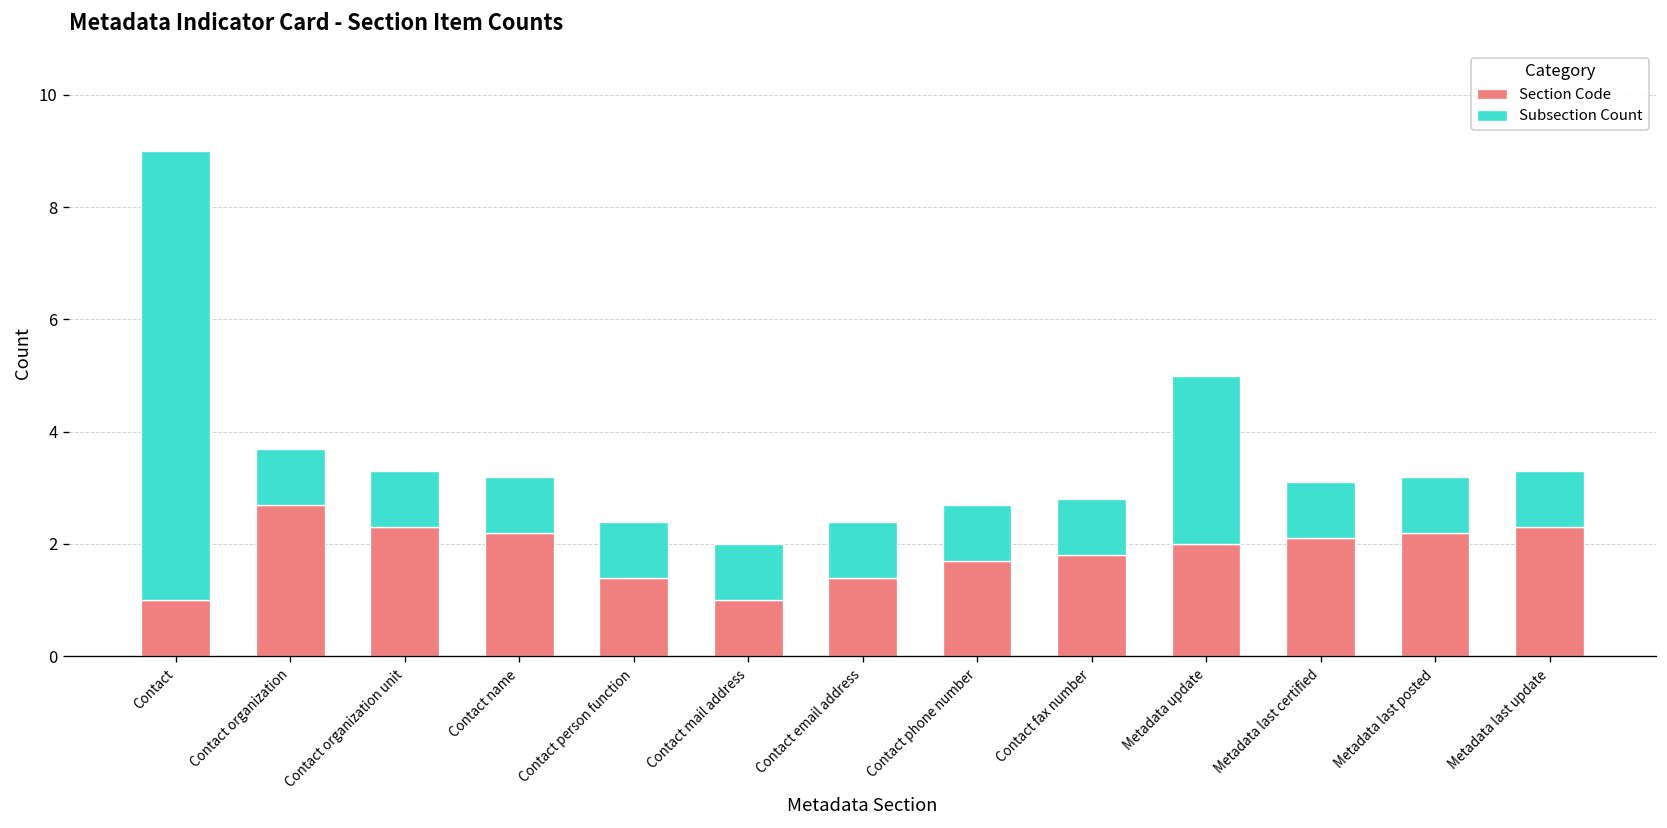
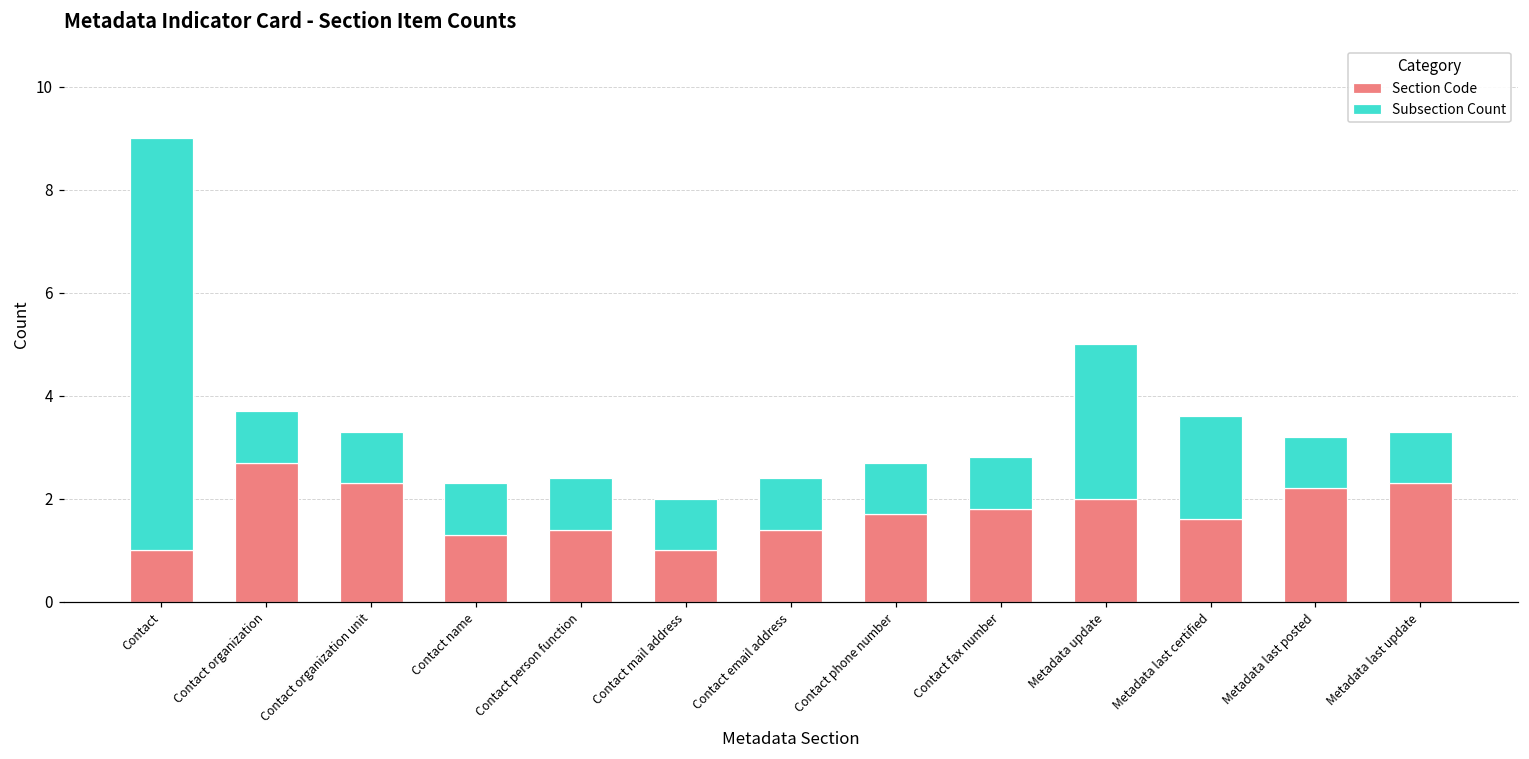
Section Code, Contact name: 2.2 -> 1.3
Section Code, Metadata last certified: 2.1 -> 1.6
Subsection Count, Metadata last certified: 1 -> 2
